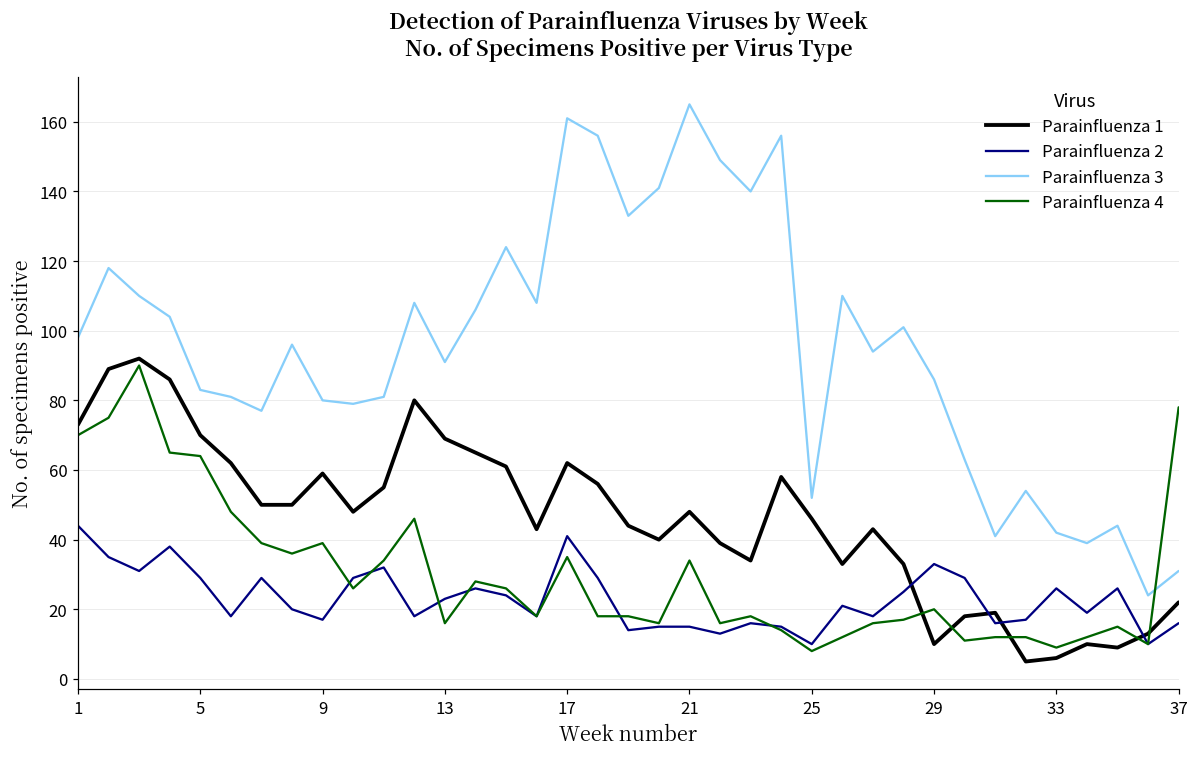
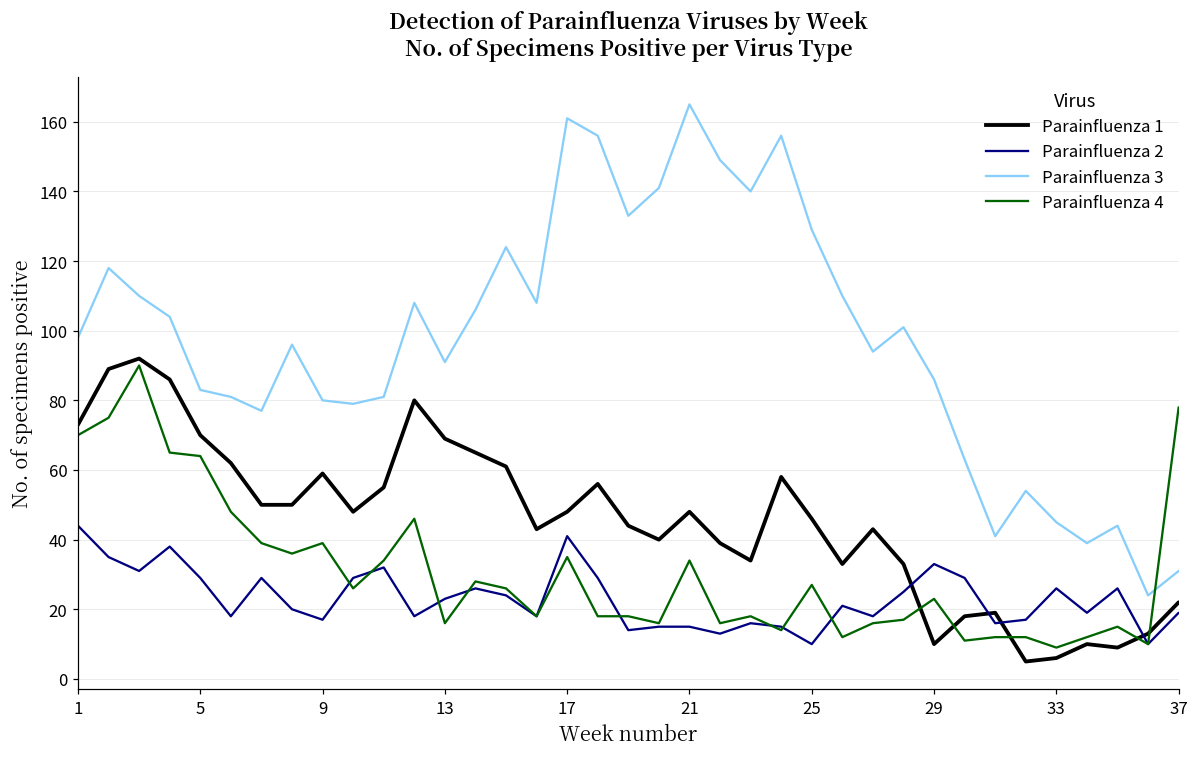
Parainfluenza 1, 17: 62 -> 48
Parainfluenza 3, 25: 52 -> 129
Parainfluenza 4, 25: 8 -> 27
Parainfluenza 4, 29: 20 -> 23
Parainfluenza 3, 33: 42 -> 45
Parainfluenza 2, 37: 16 -> 19
